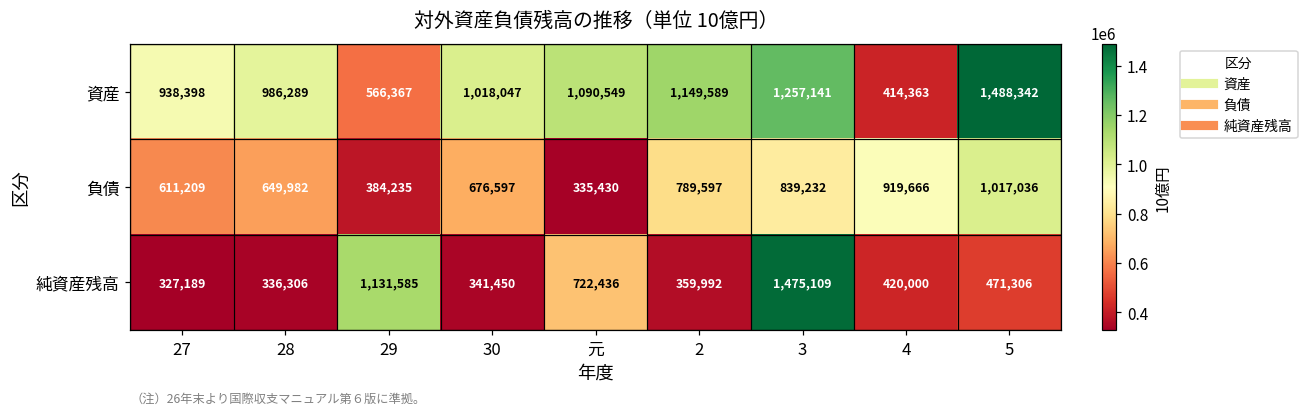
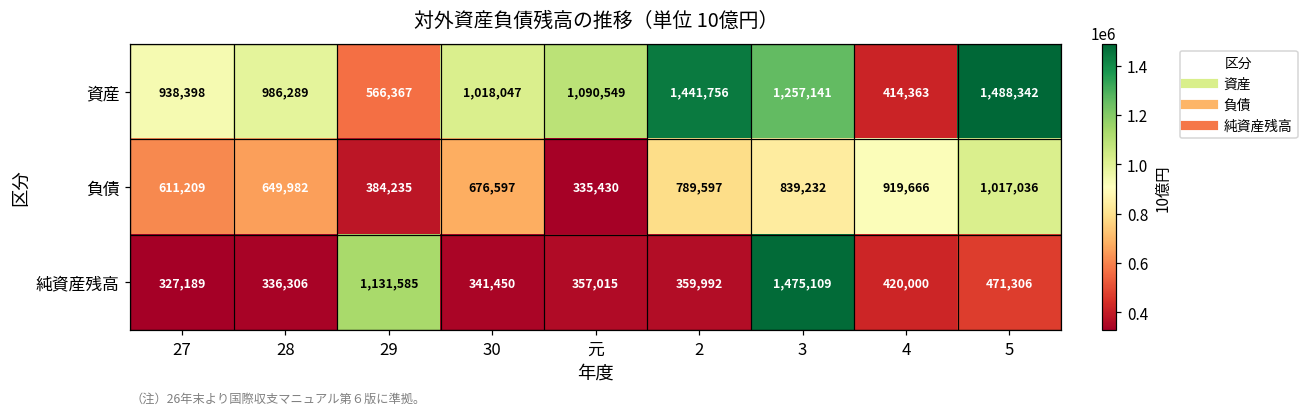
資産, 2: 1,149,589 -> 1,441,756
純資産残高, 元: 722,436 -> 357,015
